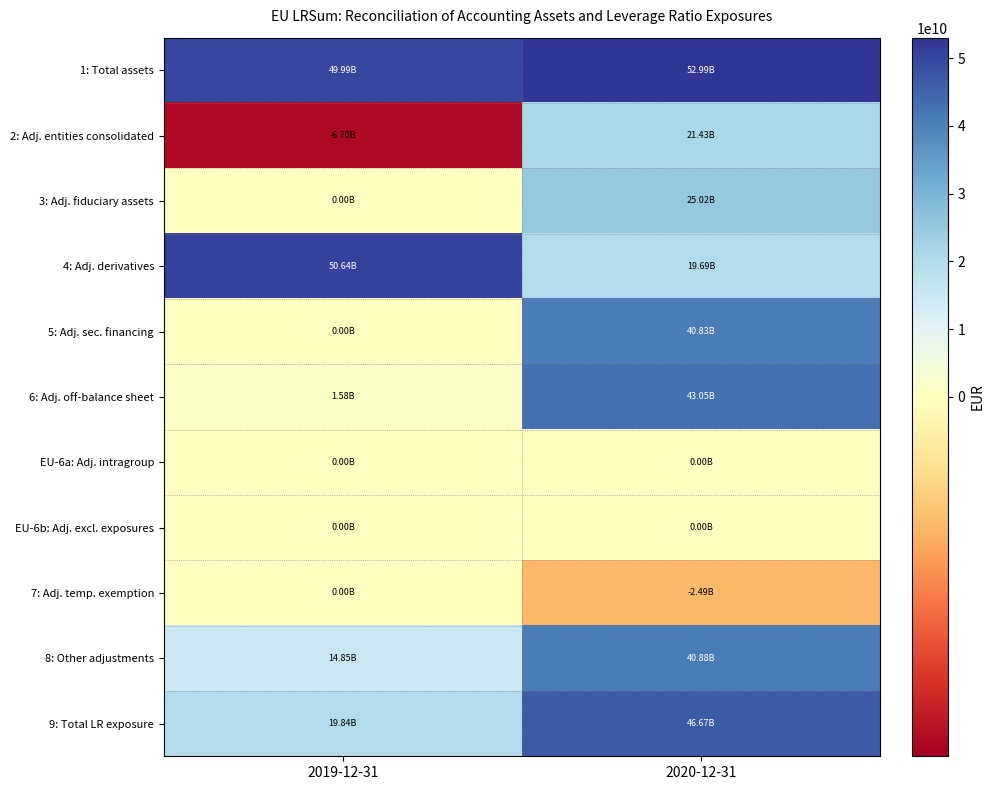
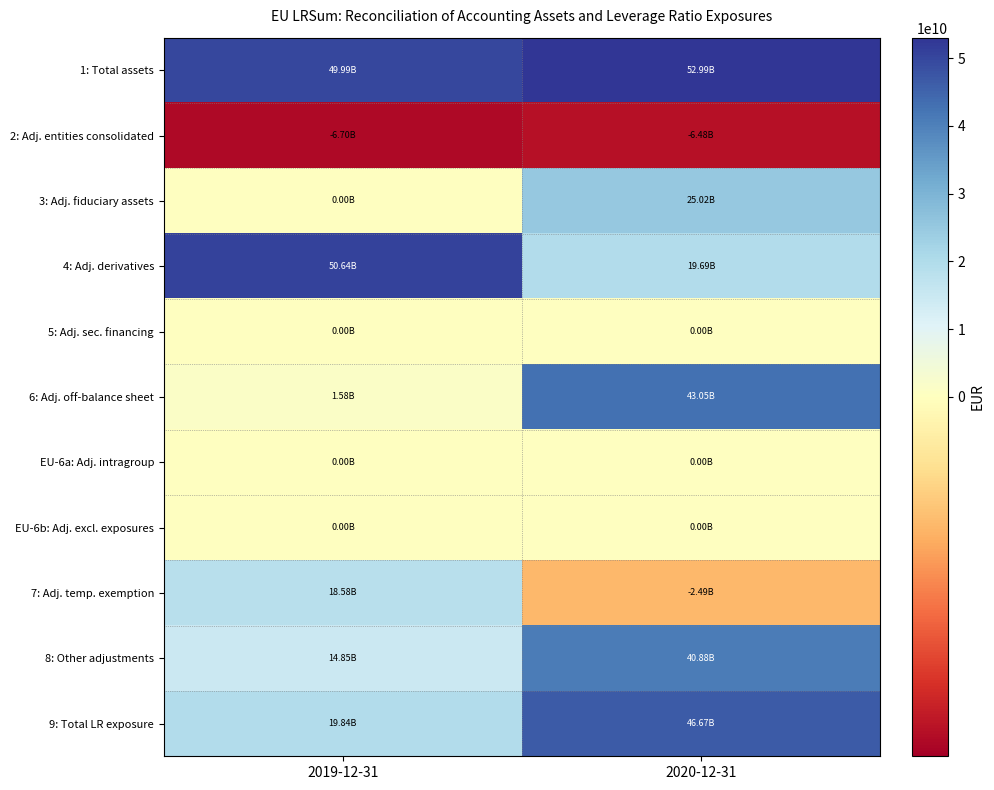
2: Adj. entities consolidated, 2020-12-31: 21.43B -> -6.48B
5: Adj. sec. financing, 2020-12-31: 40.83B -> 0.00B
7: Adj. temp. exemption, 2019-12-31: 0.00B -> 18.58B
